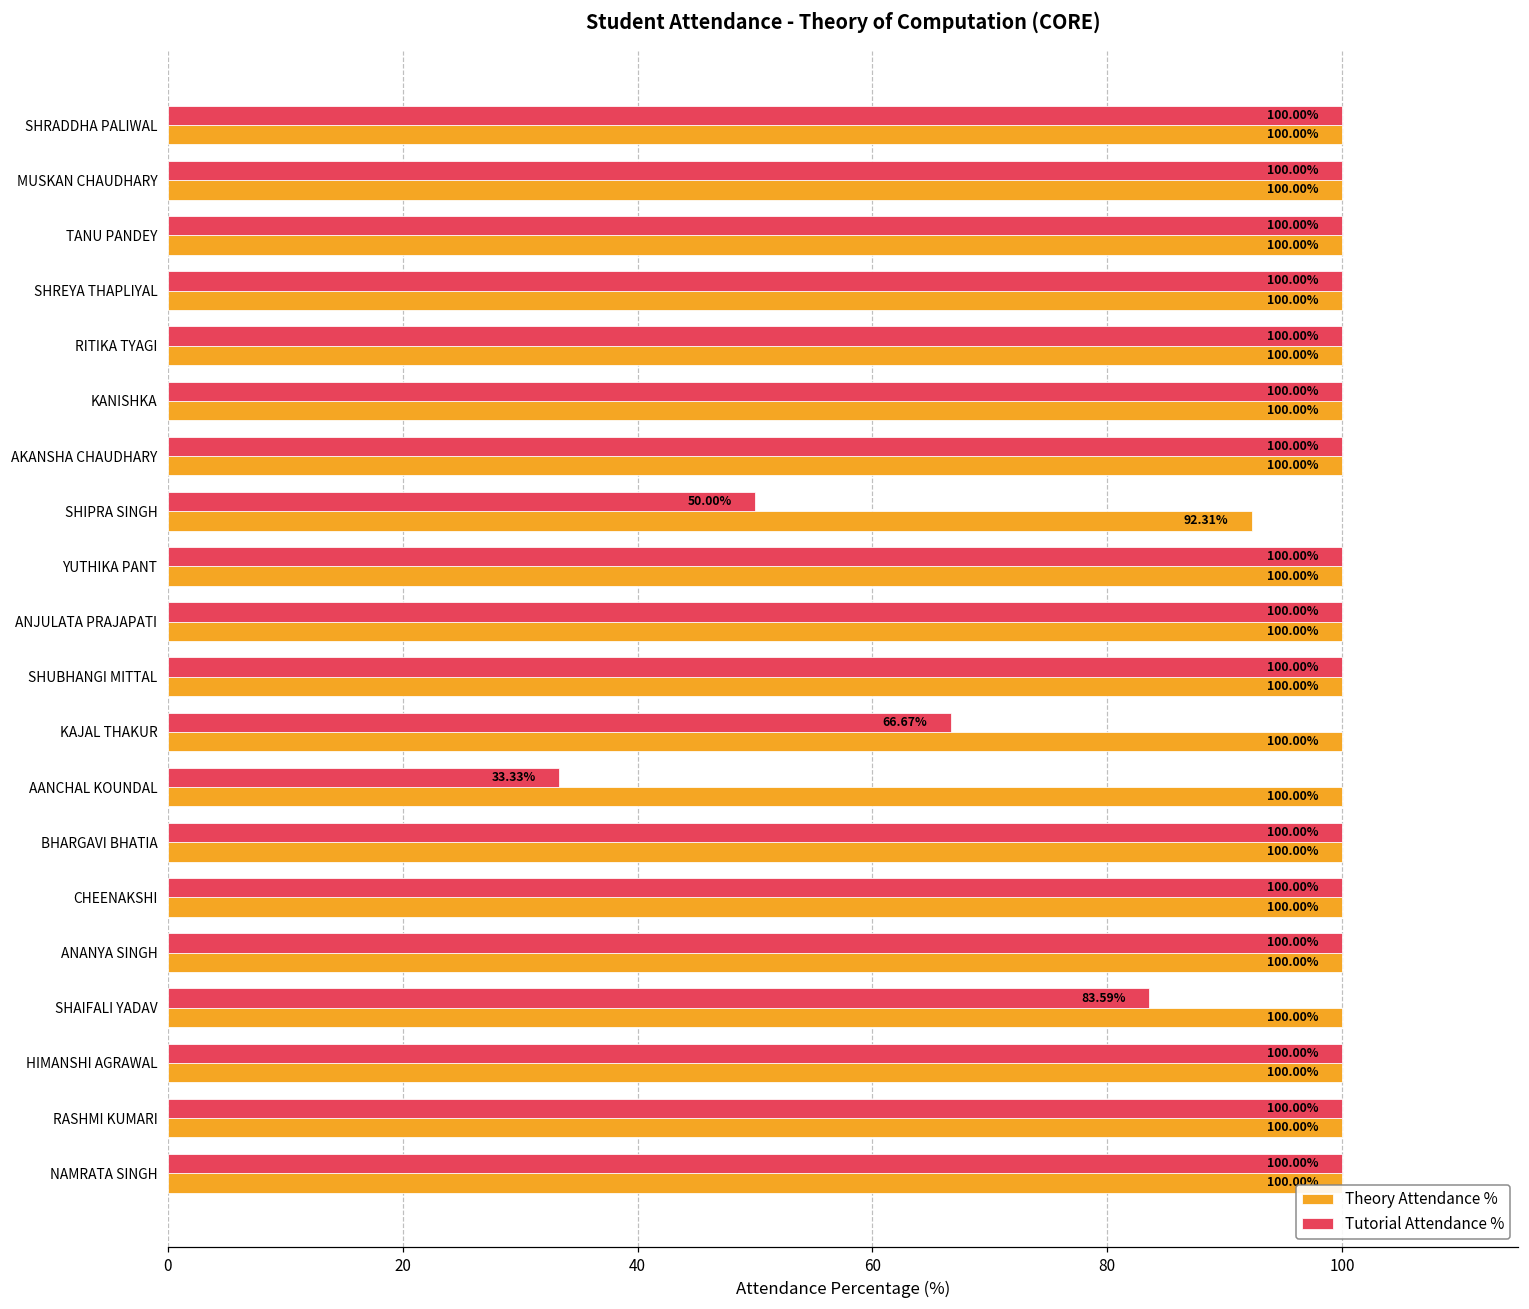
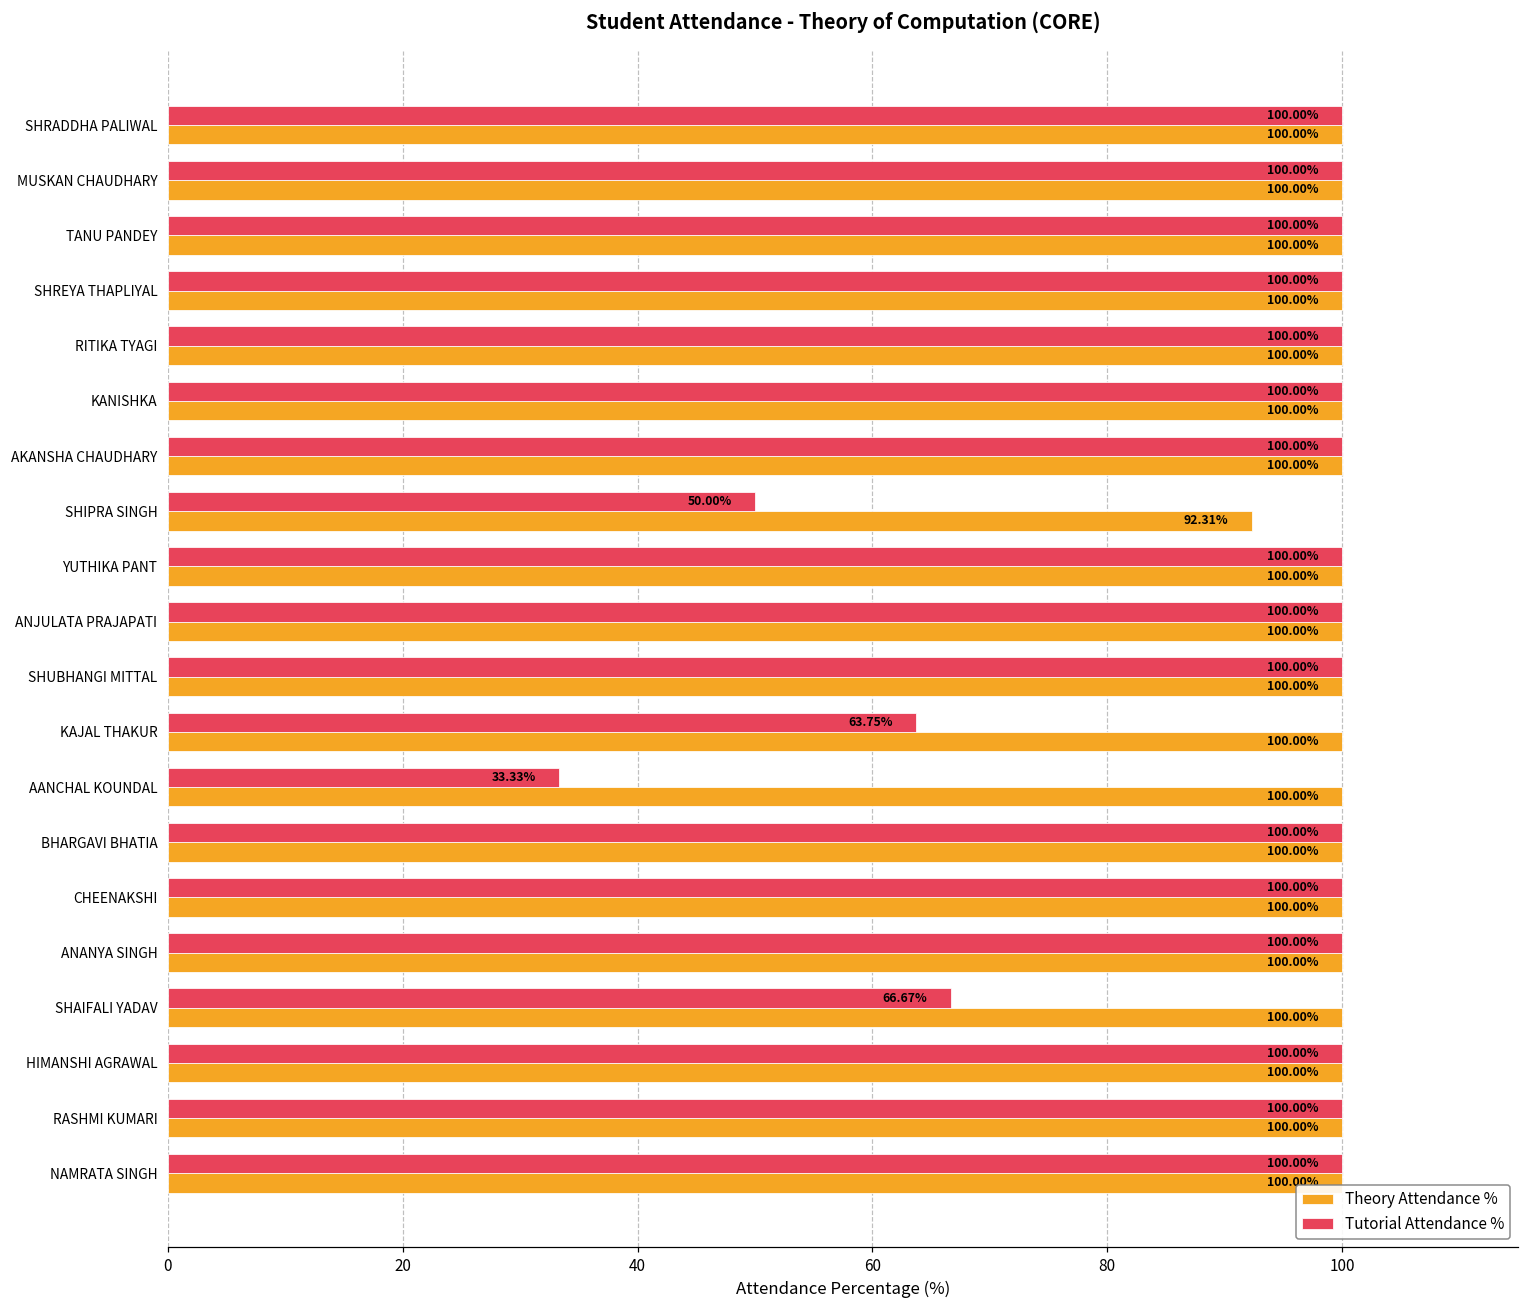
Tutorial Attendance %, KAJAL THAKUR: 66.67% -> 63.75%
Tutorial Attendance %, SHAIFALI YADAV: 83.59% -> 66.67%
